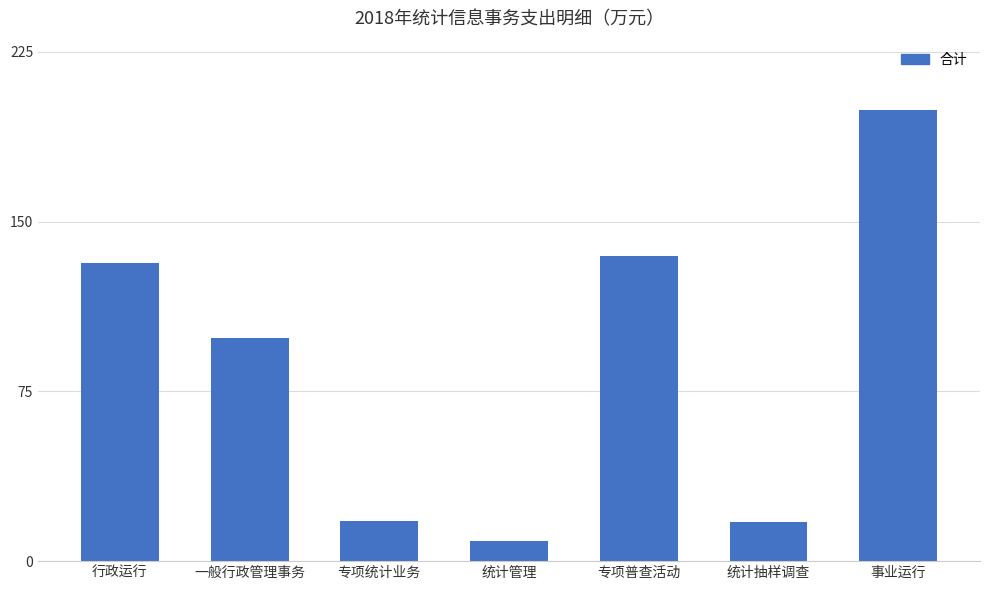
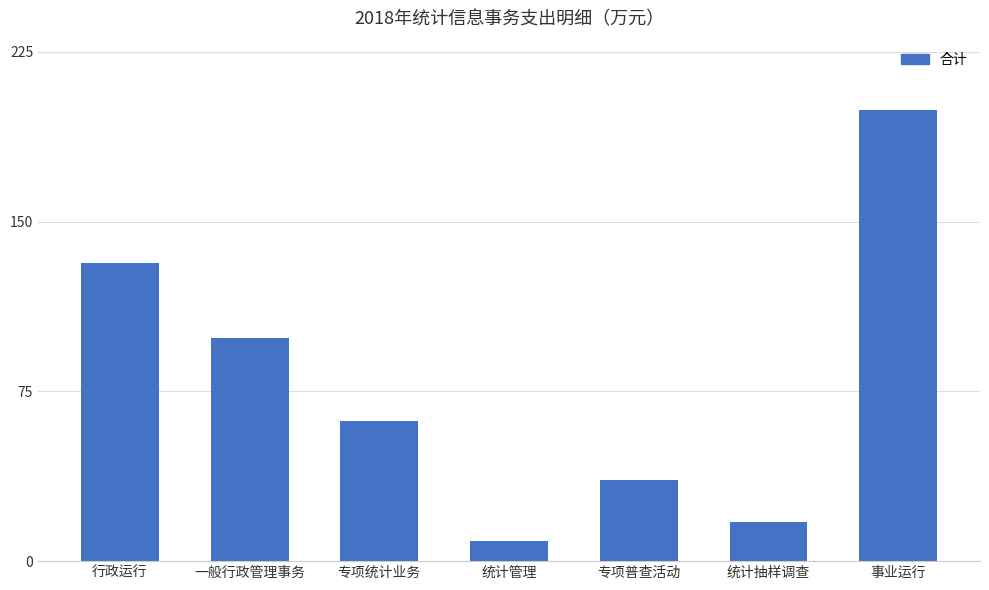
专项统计业务: 18 -> 62
专项普查活动: 135 -> 36
